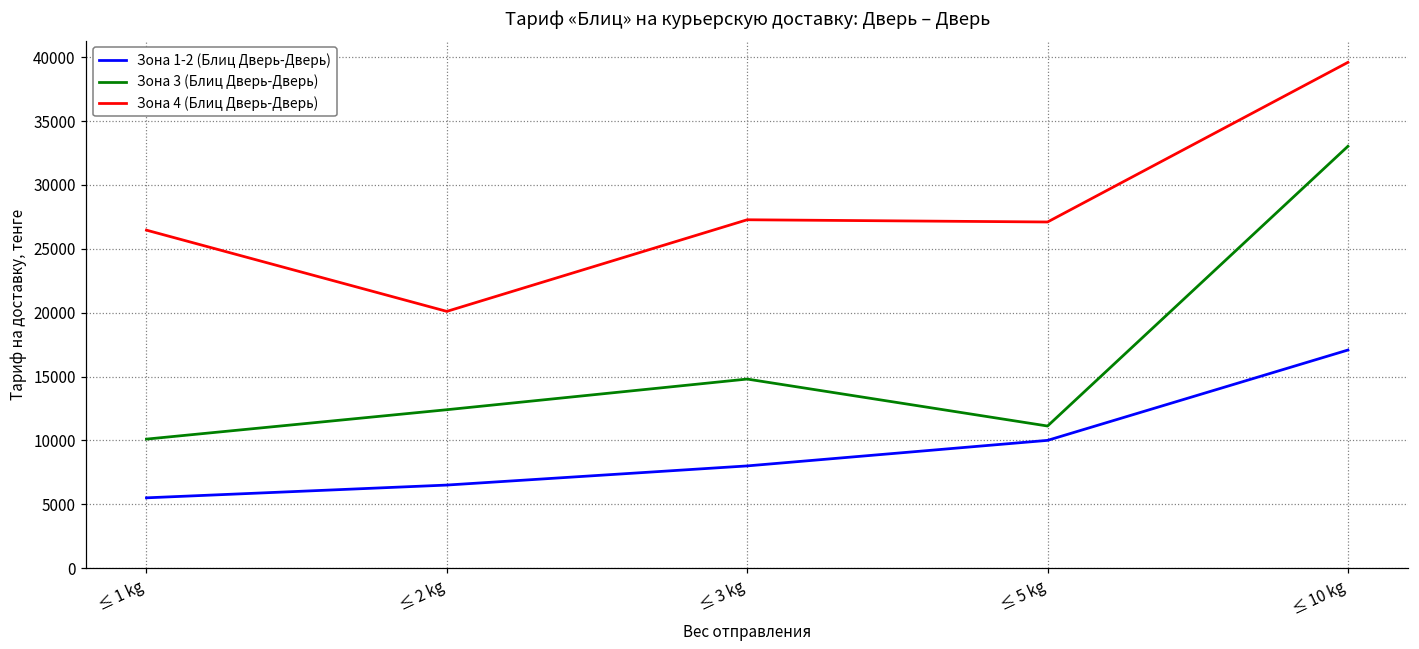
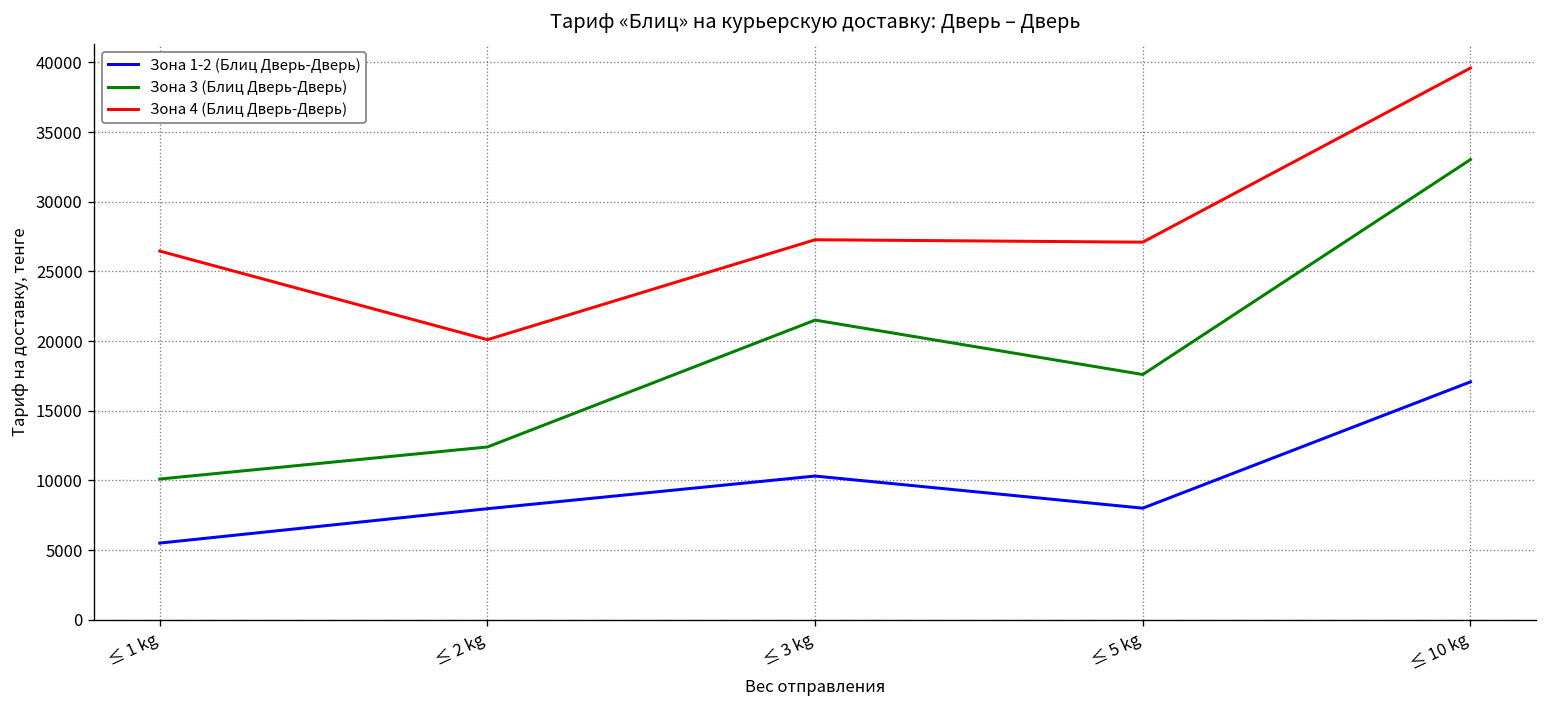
Зона 1-2 (Блиц Дверь-Дверь), ≤ 2 kg: 6500 -> 8000
Зона 1-2 (Блиц Дверь-Дверь), ≤ 3 kg: 8000 -> 10300
Зона 3 (Блиц Дверь-Дверь), ≤ 3 kg: 14800 -> 21500
Зона 1-2 (Блиц Дверь-Дверь), ≤ 5 kg: 10000 -> 8000
Зона 3 (Блиц Дверь-Дверь), ≤ 5 kg: 11100 -> 17600
